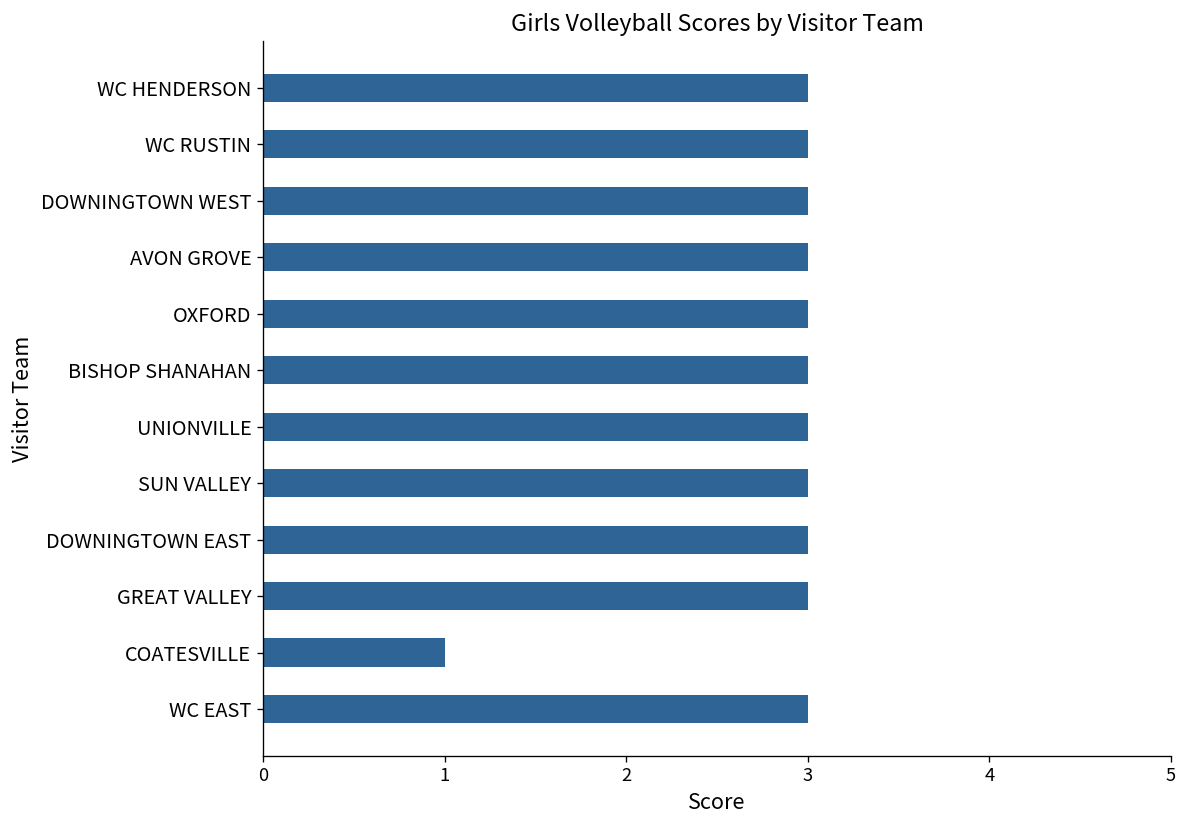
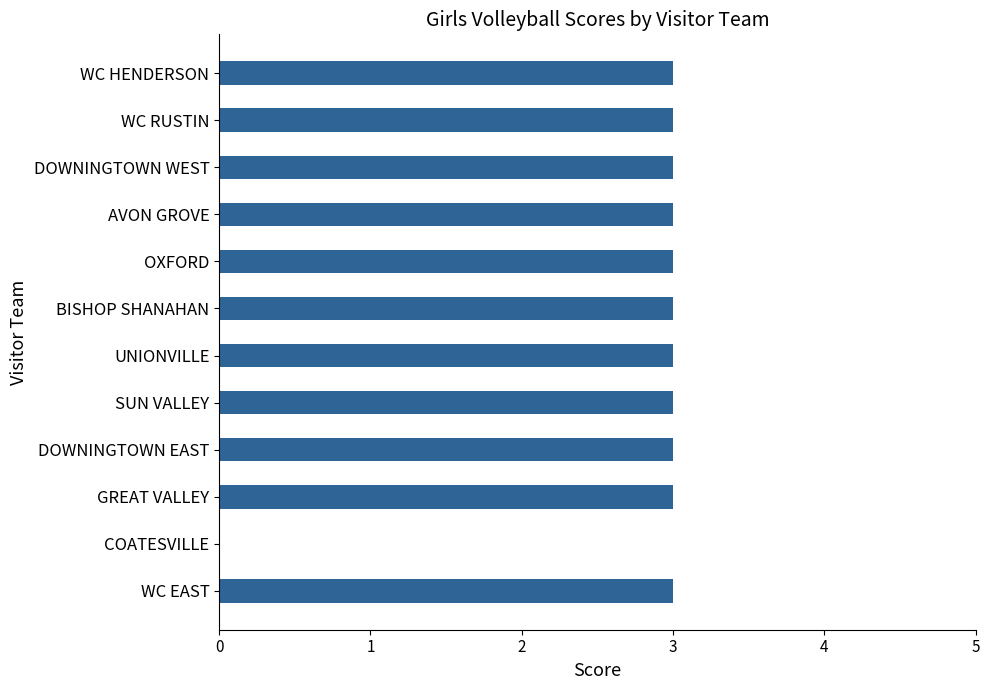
COATESVILLE: 1 -> 0
